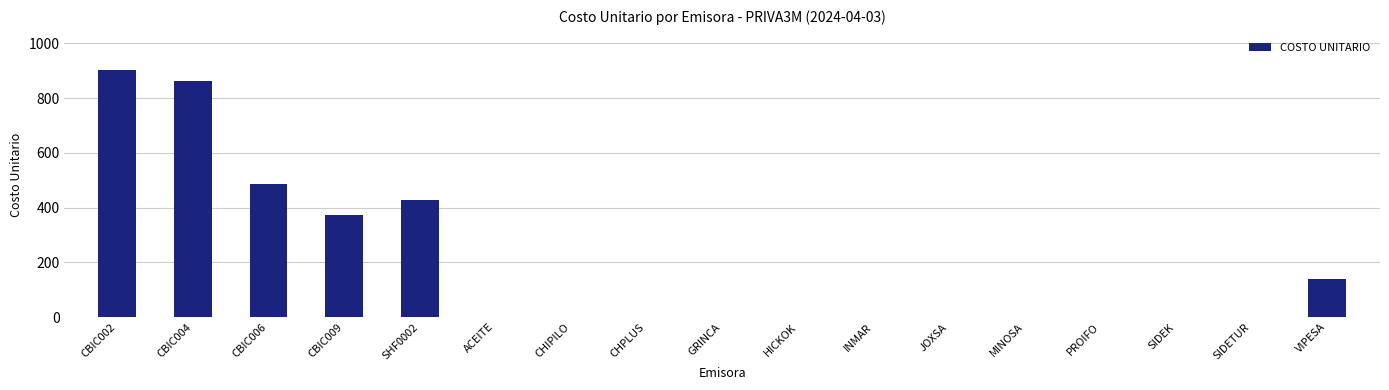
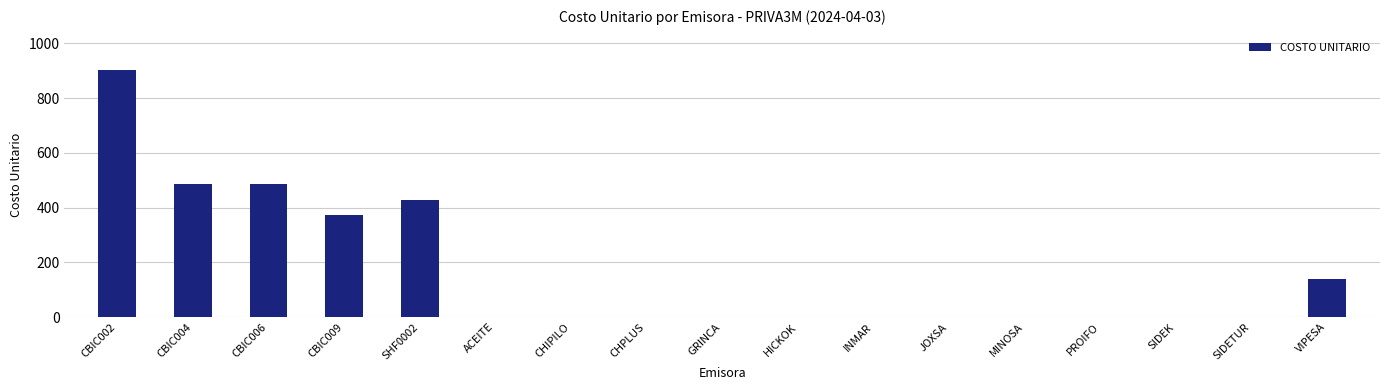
CBIC004: 860 -> 490
